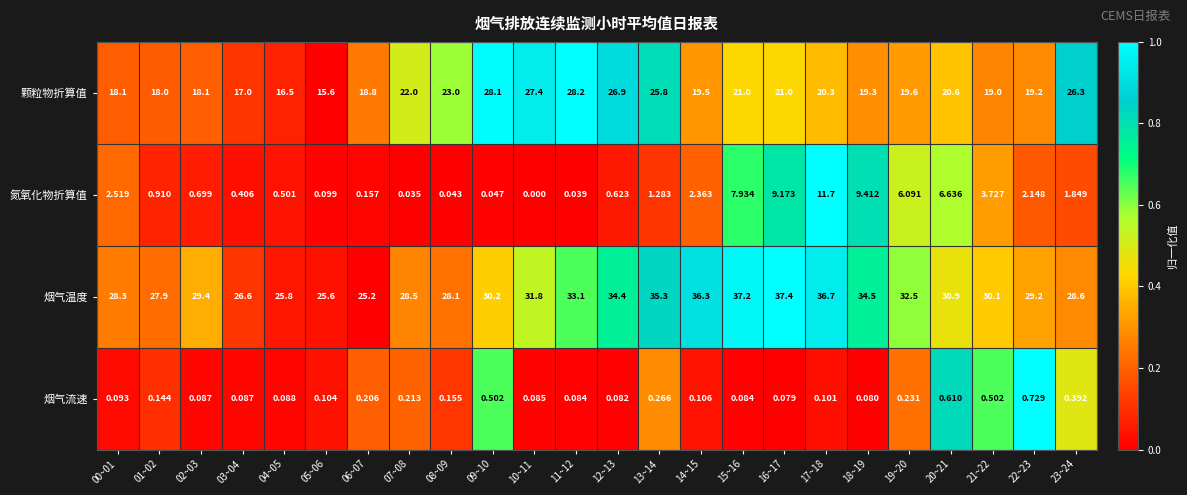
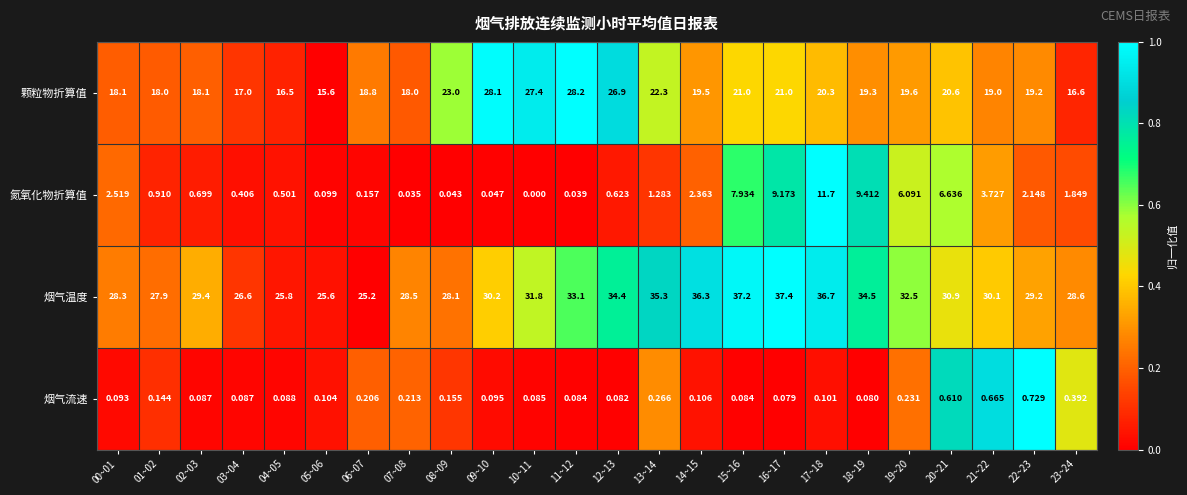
颗粒物折算值, 07~08: 22.0 -> 18.0
颗粒物折算值, 13~14: 25.8 -> 22.3
颗粒物折算值, 23~24: 26.3 -> 16.6
烟气流速, 09~10: 0.502 -> 0.095
烟气流速, 21~22: 0.502 -> 0.665
